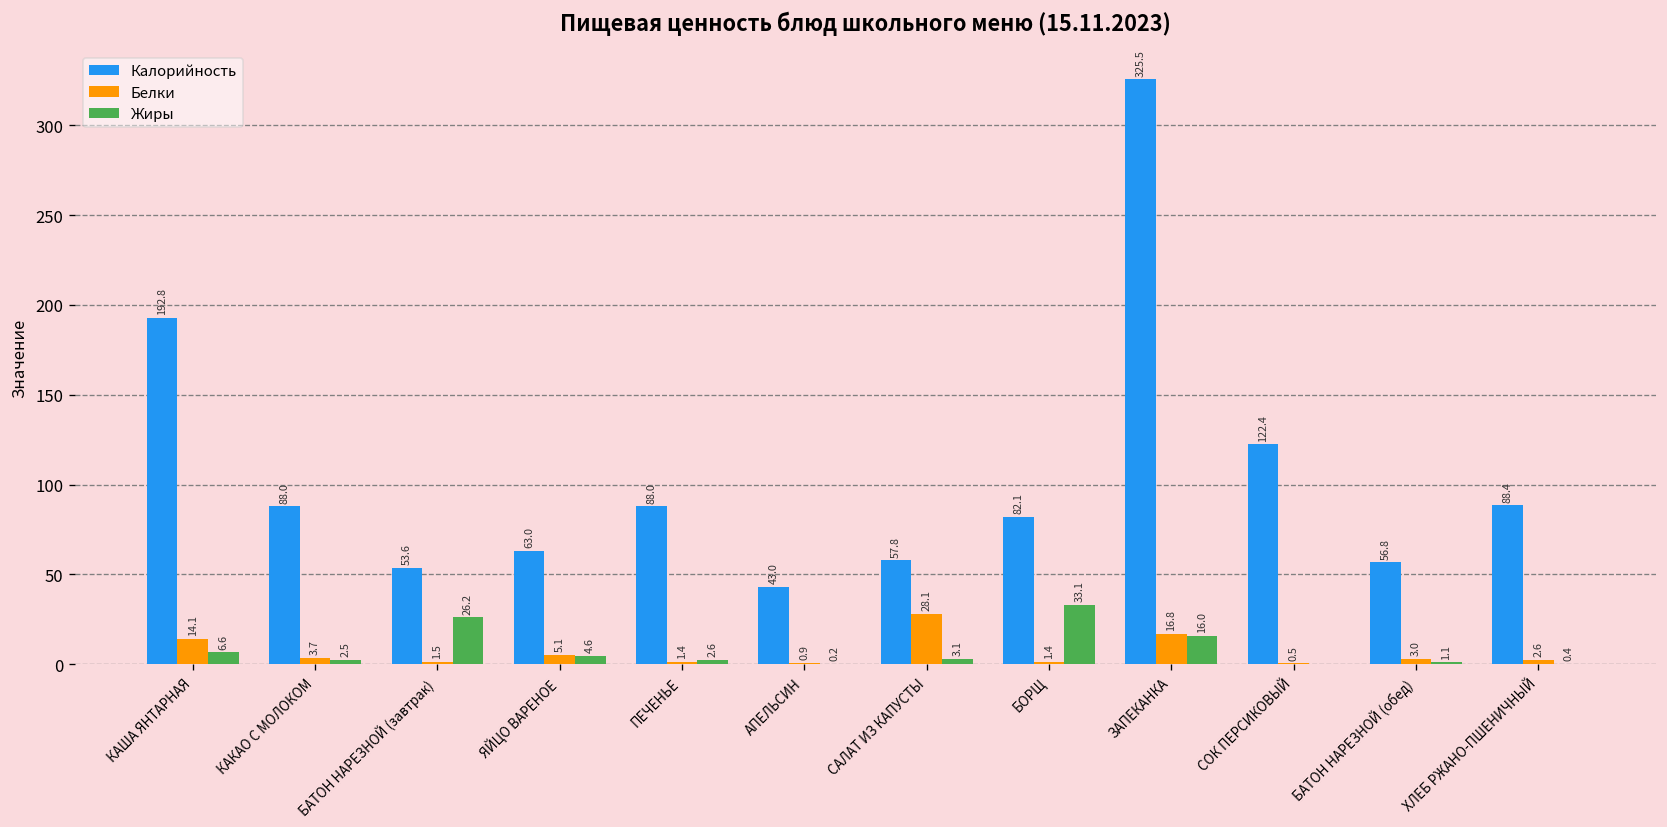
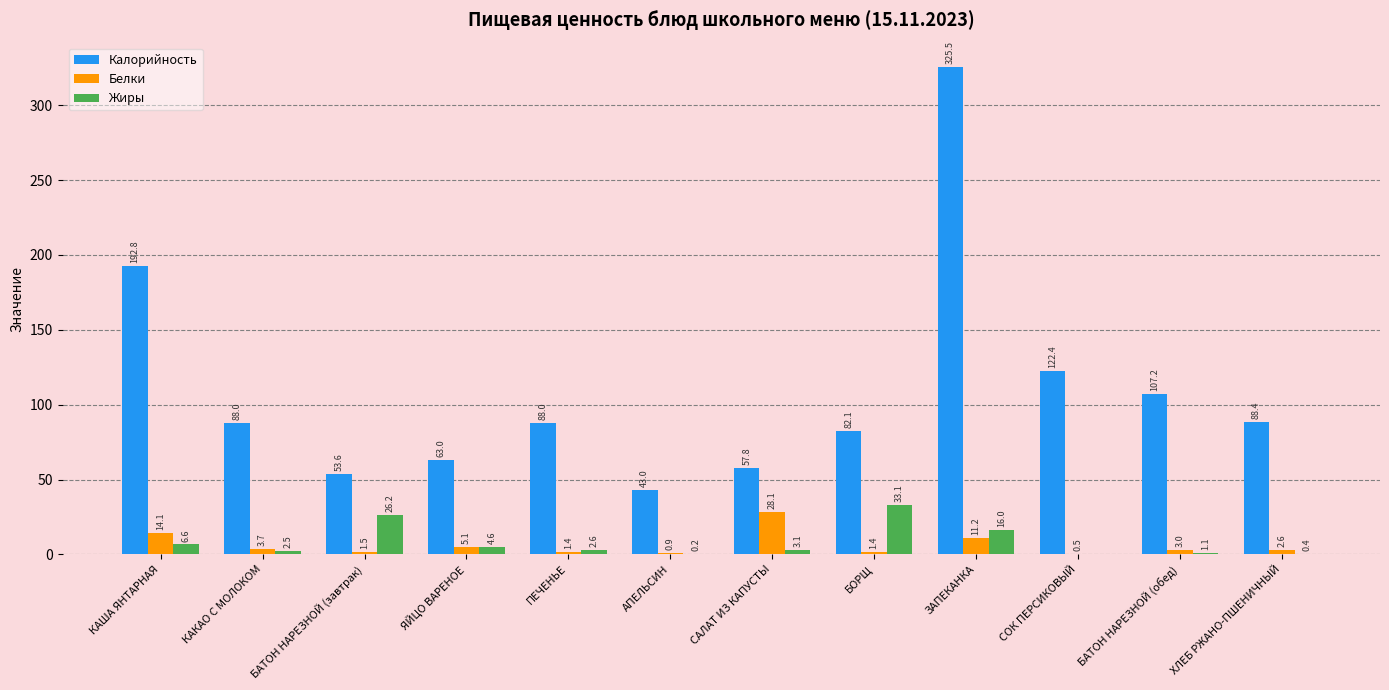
Белки, ЗАПЕКАНКА: 16.8 -> 11.2
Калорийность, БАТОН НАРЕЗНОЙ (обед): 56.8 -> 107.2
